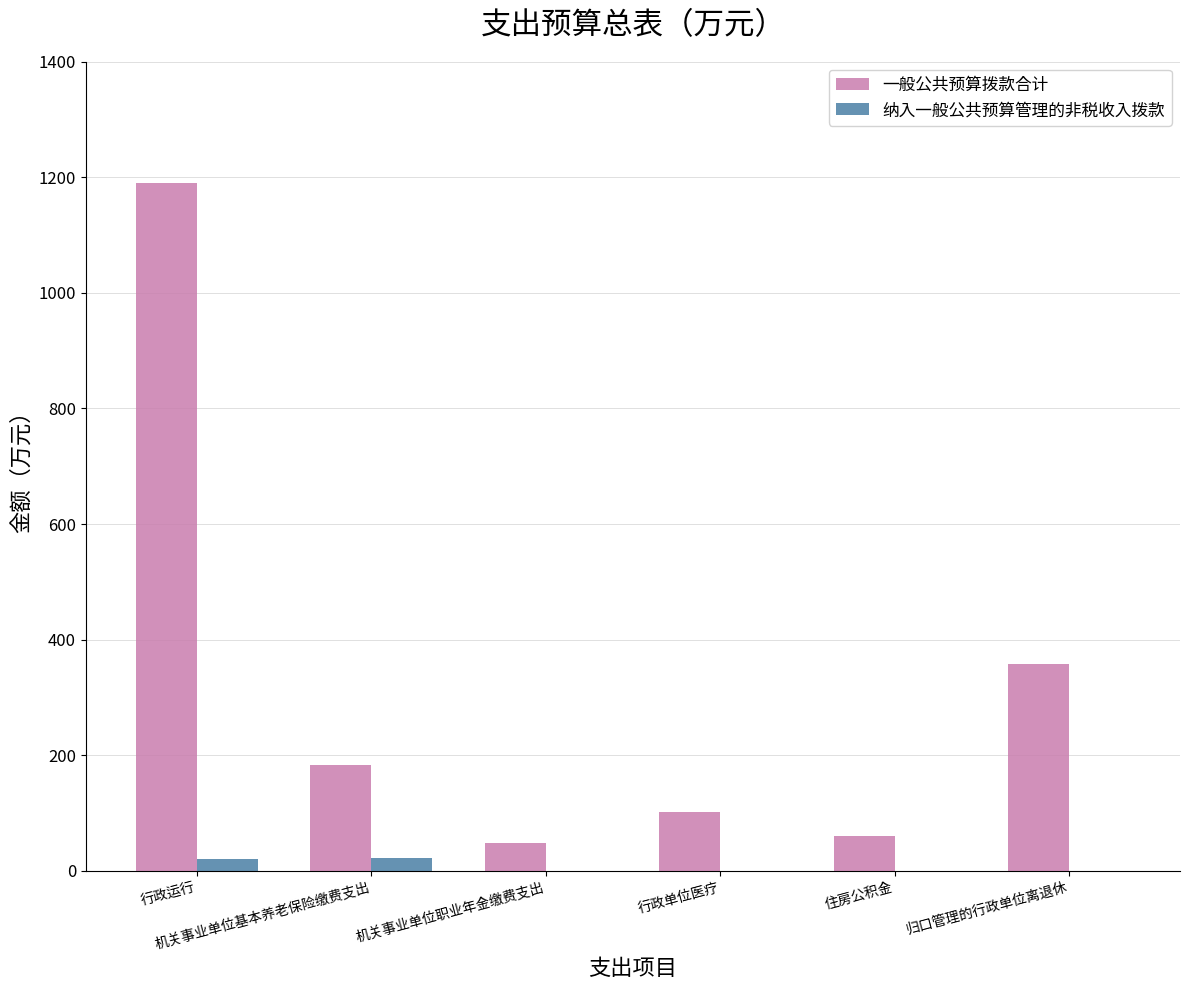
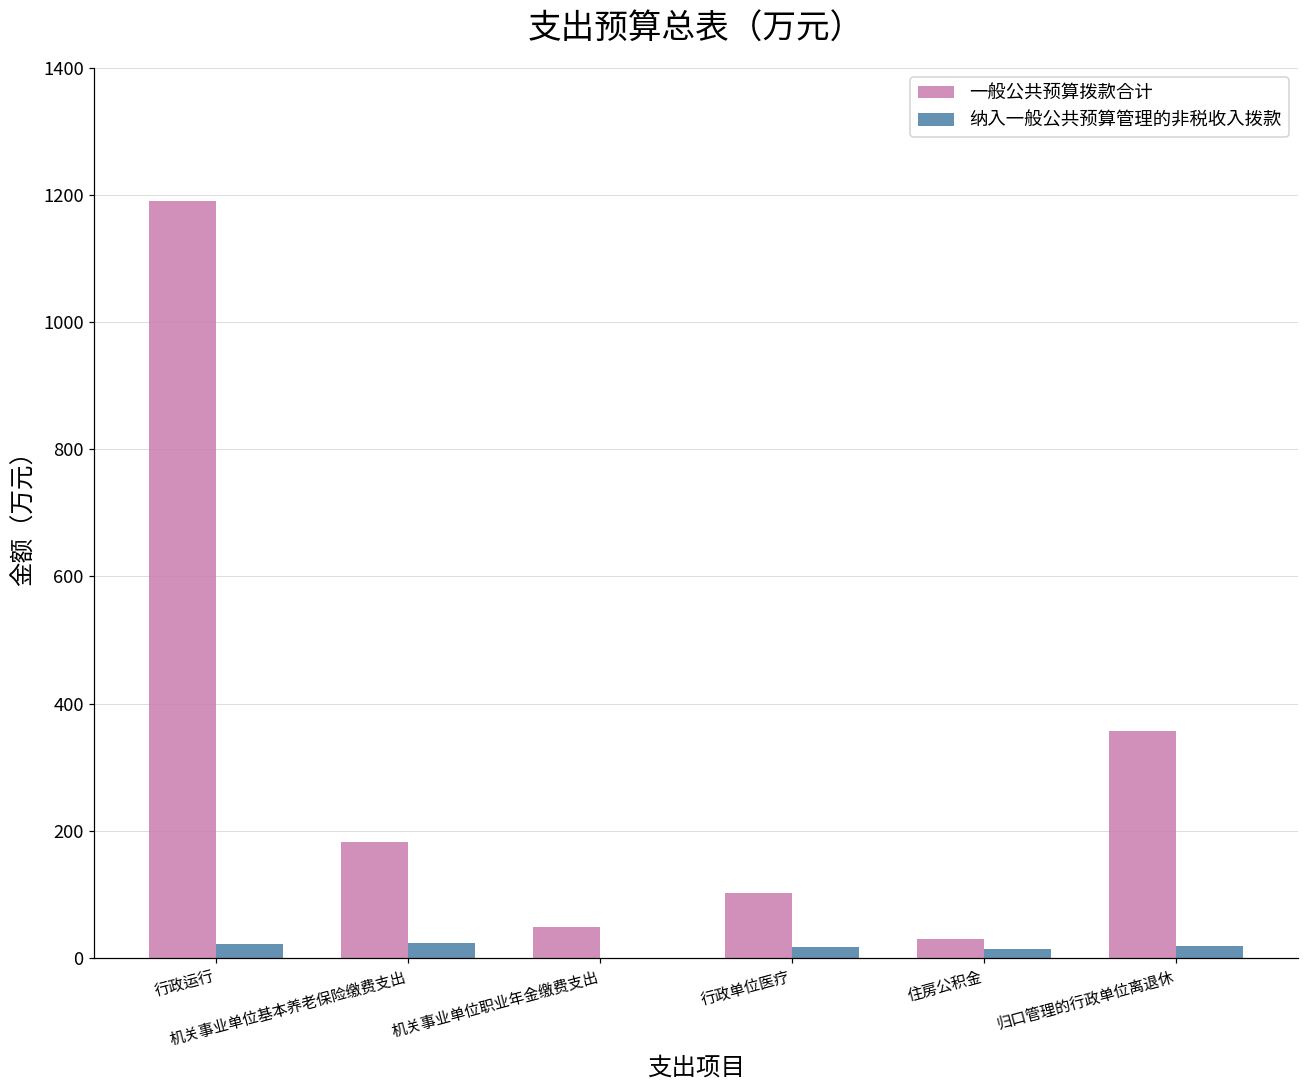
纳入一般公共预算管理的非税收入拨款, 行政单位医疗: 0 -> 20
一般公共预算拨款合计, 住房公积金: 60 -> 30
纳入一般公共预算管理的非税收入拨款, 住房公积金: 0 -> 10
纳入一般公共预算管理的非税收入拨款, 归口管理的行政单位离退休: 0 -> 20
